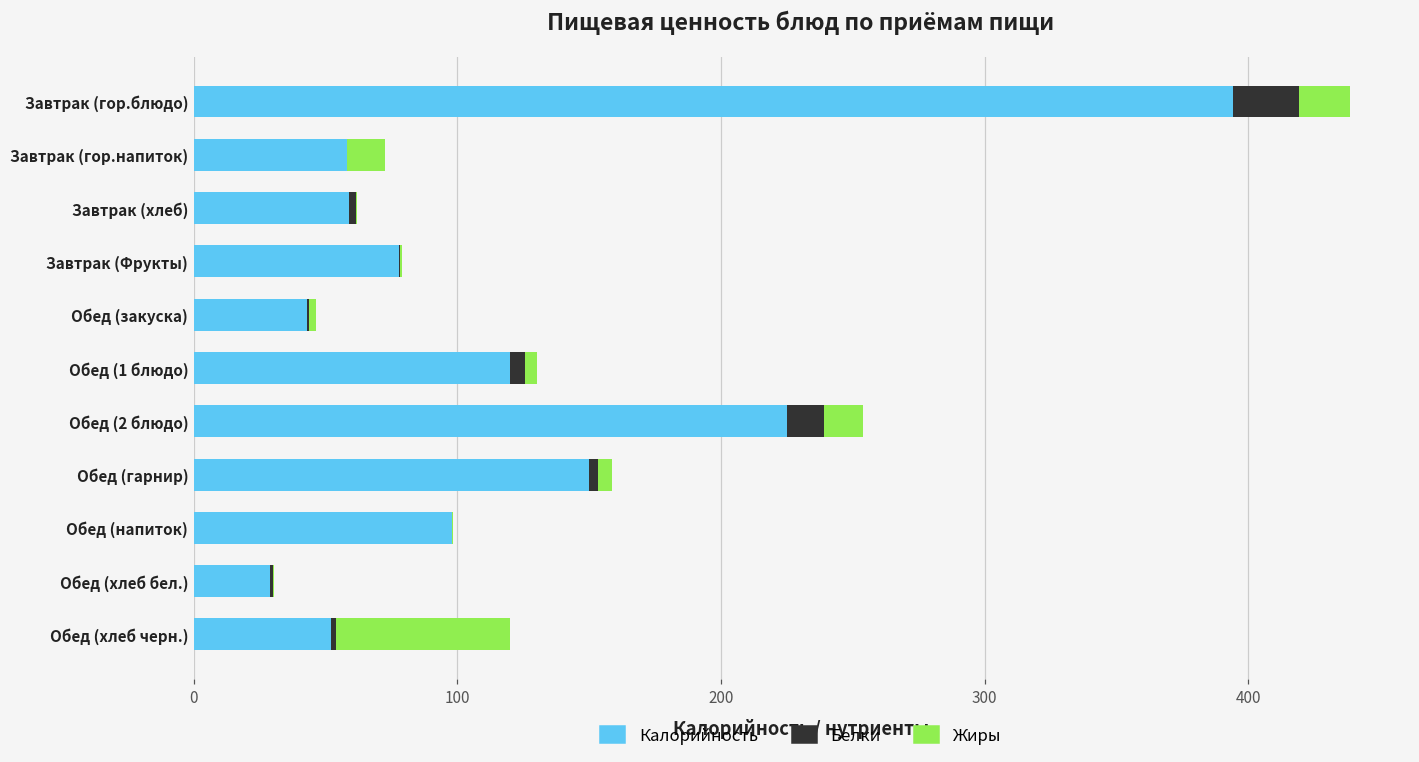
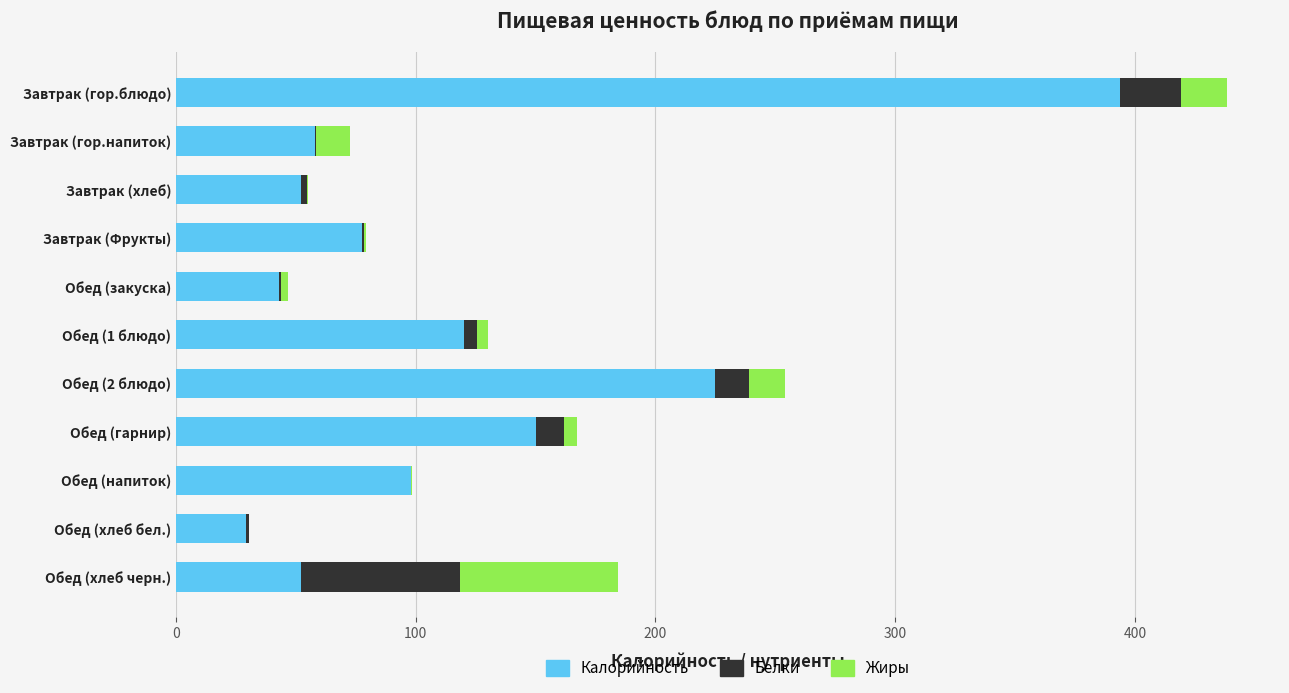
Калорийность, Завтрак (хлеб): 59 -> 52
Белки, Обед (гарнир): 3 -> 12
Белки, Обед (хлеб черн.): 2 -> 67
